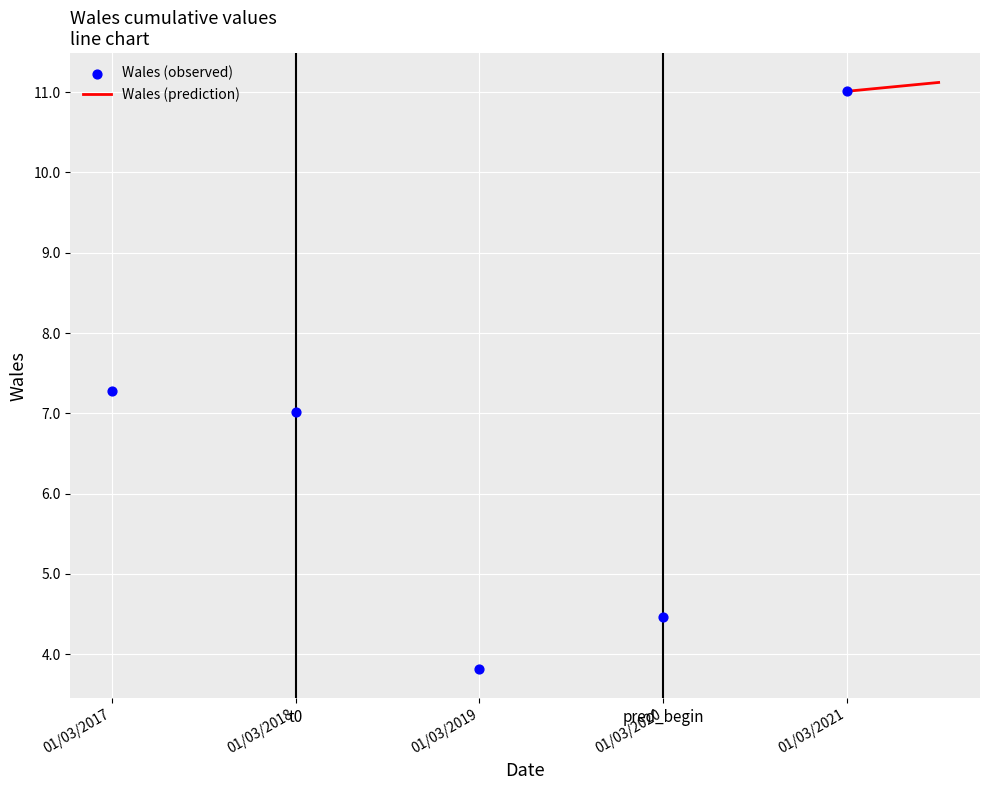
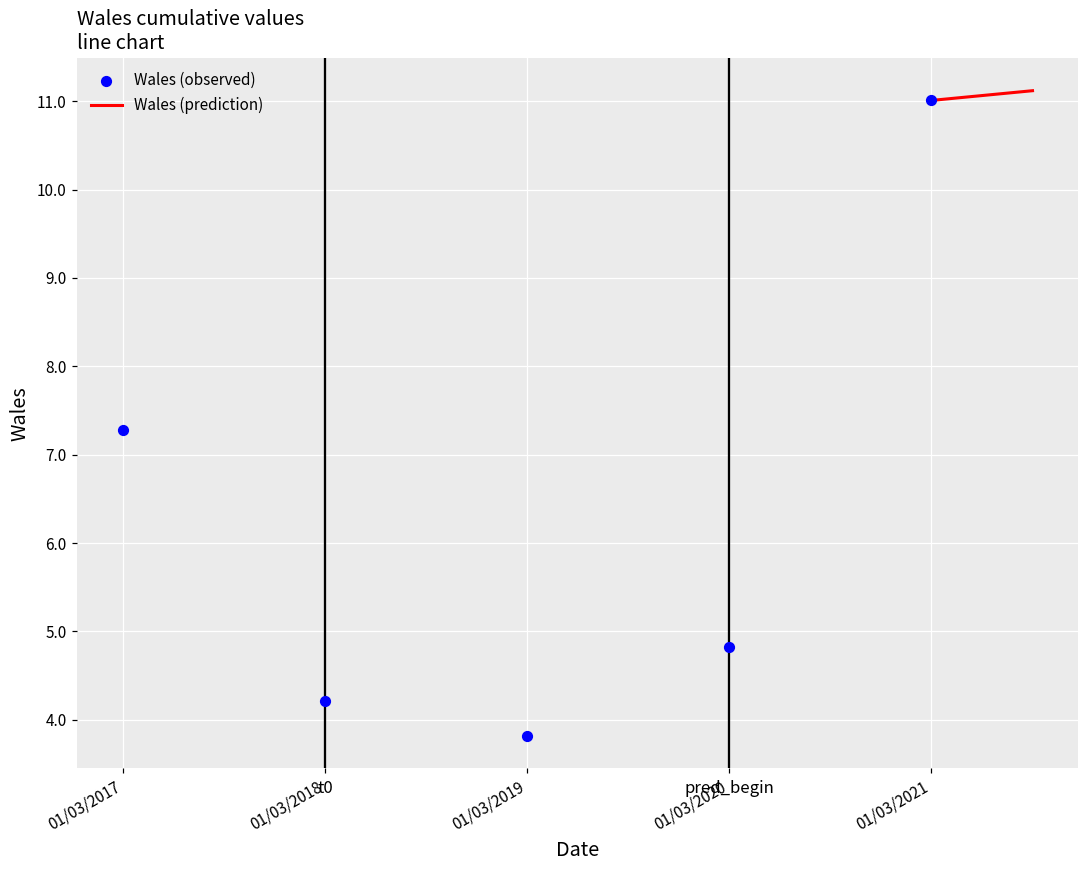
Wales (observed), 01/03/2018: 7.0 -> 4.2
Wales (observed), 01/03/2020: 4.5 -> 4.8
